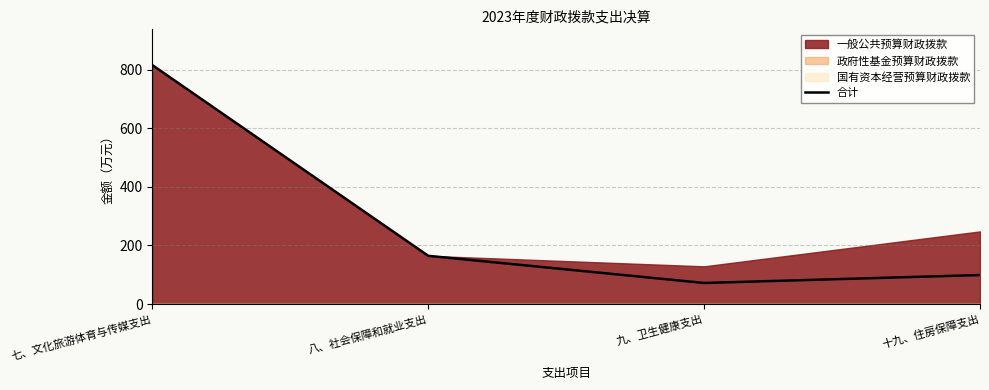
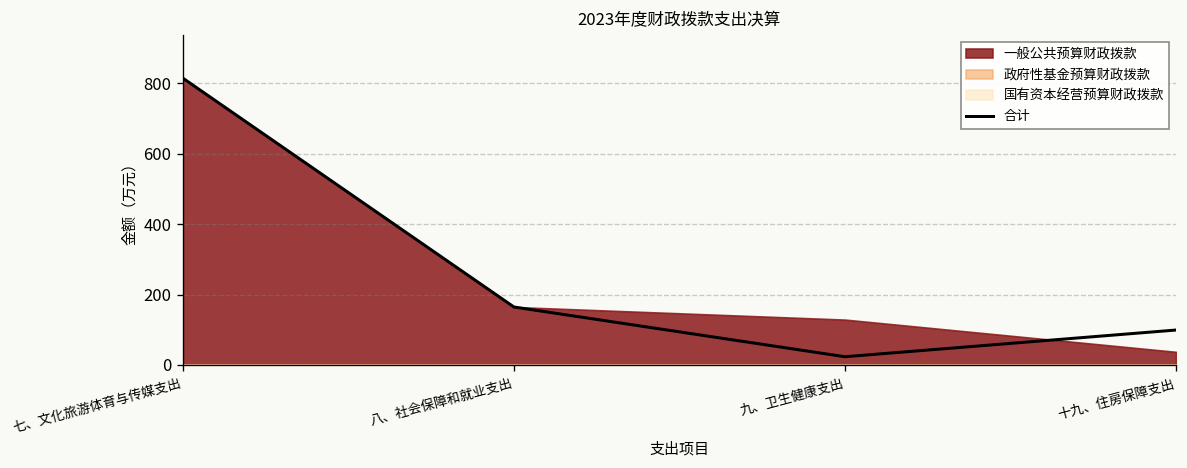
合计, 九、卫生健康支出: 70 -> 20
一般公共预算财政拨款, 十九、住房保障支出: 250 -> 40
